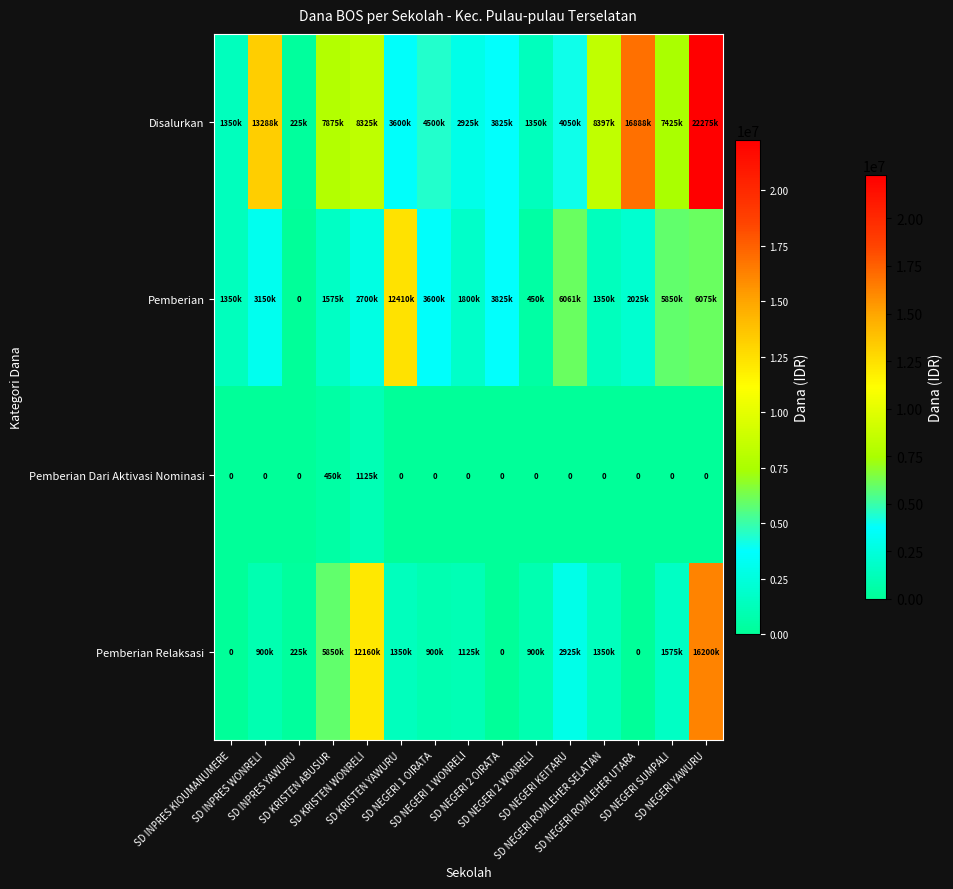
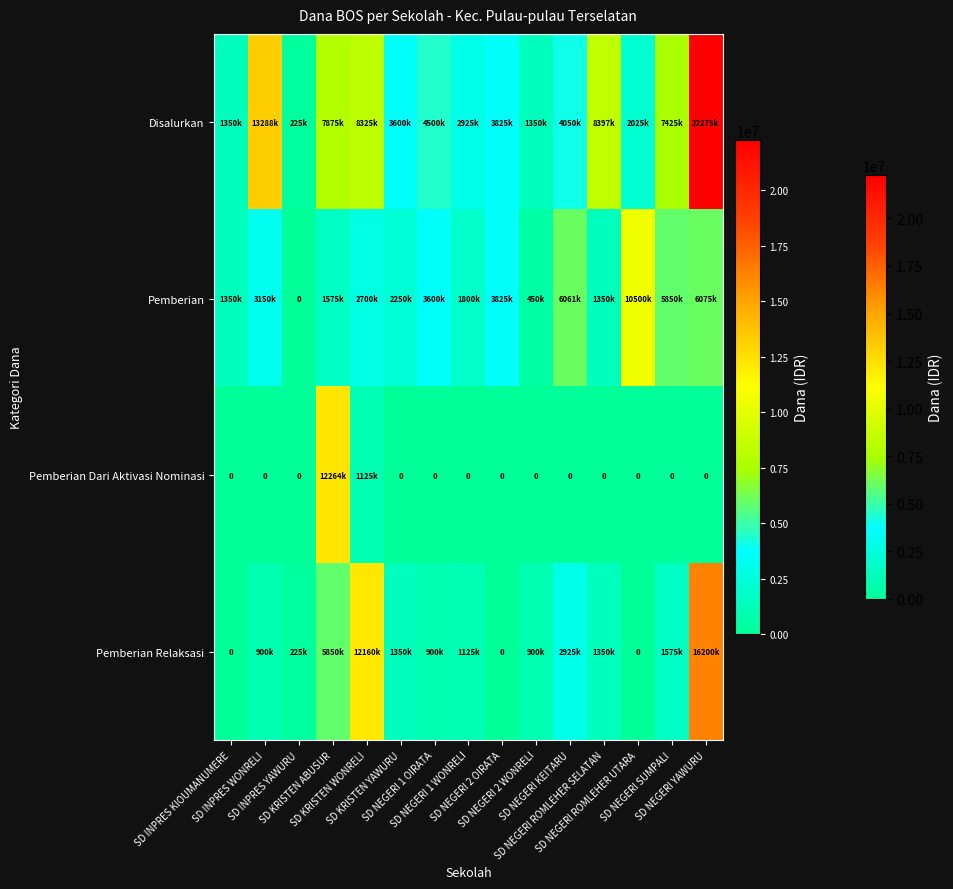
Disalurkan, SD NEGERI ROMLEHER UTARA: 16888k -> 2025k
Pemberian, SD KRISTEN YAWURU: 12410k -> 2250k
Pemberian, SD NEGERI ROMLEHER UTARA: 2025k -> 10500k
Pemberian Dari Aktivasi Nominasi, SD KRISTEN ABUSUR: 450k -> 12264k
